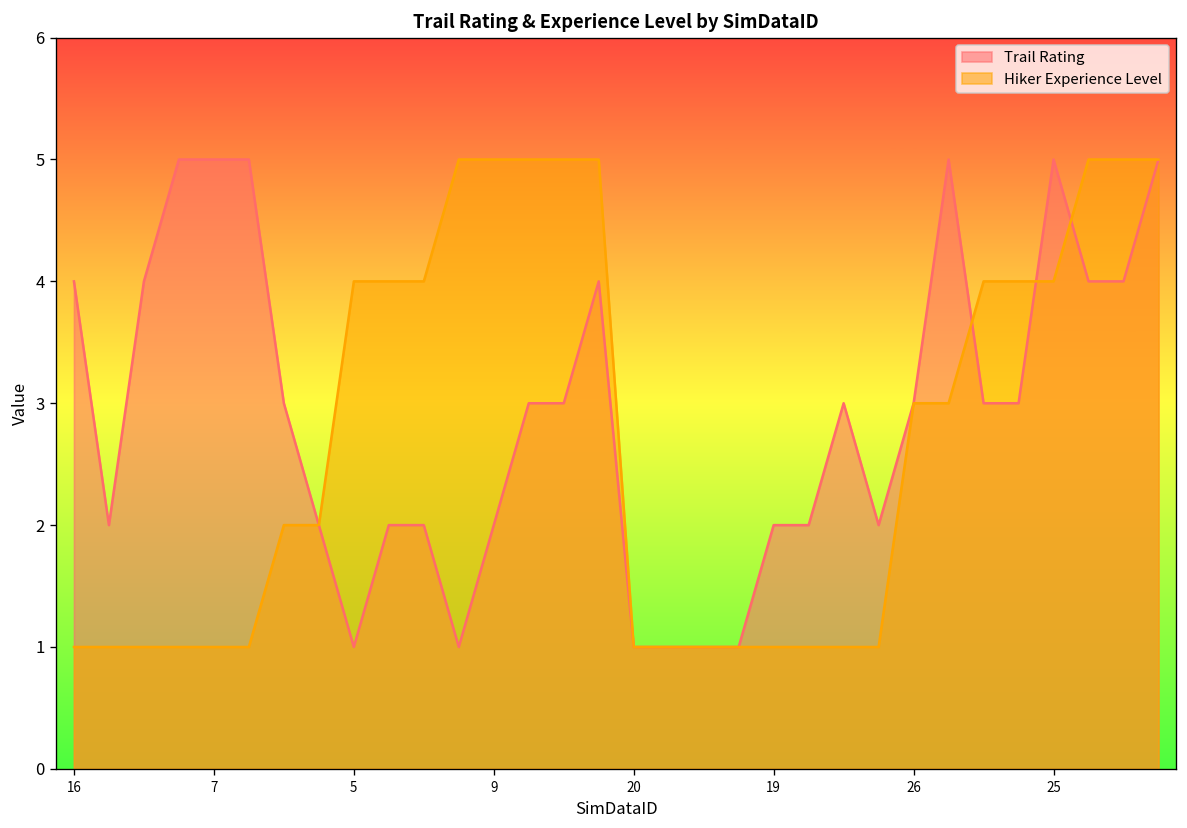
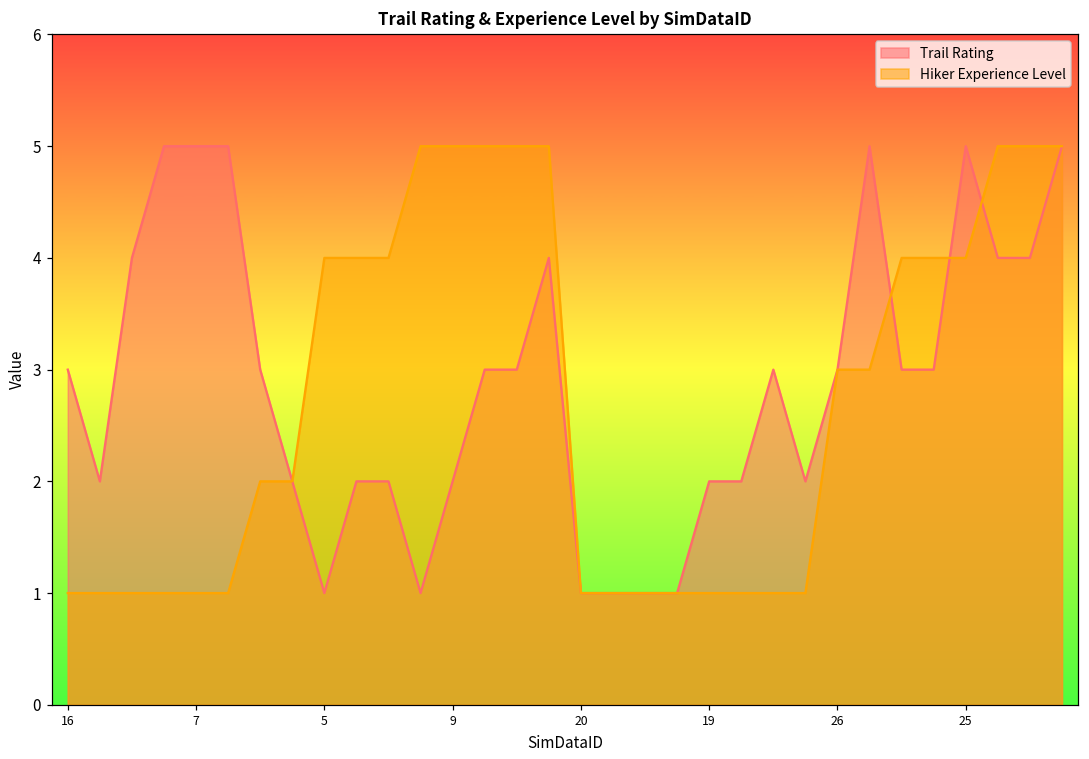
Trail Rating, 16: 4 -> 3
